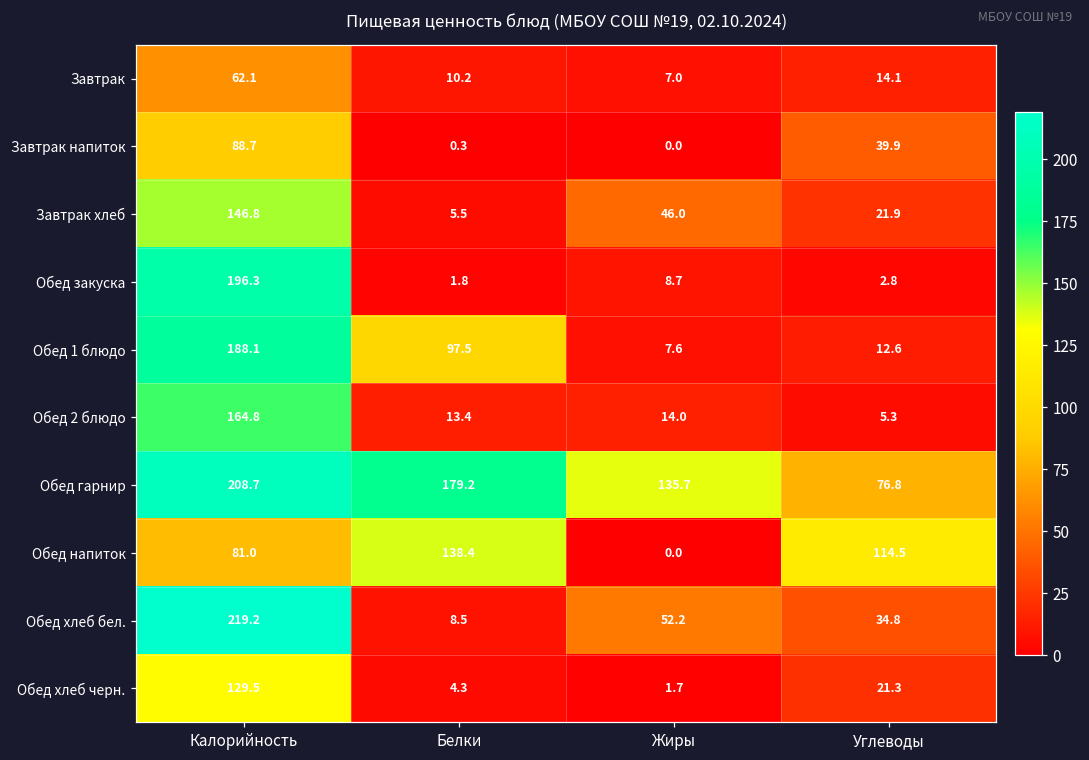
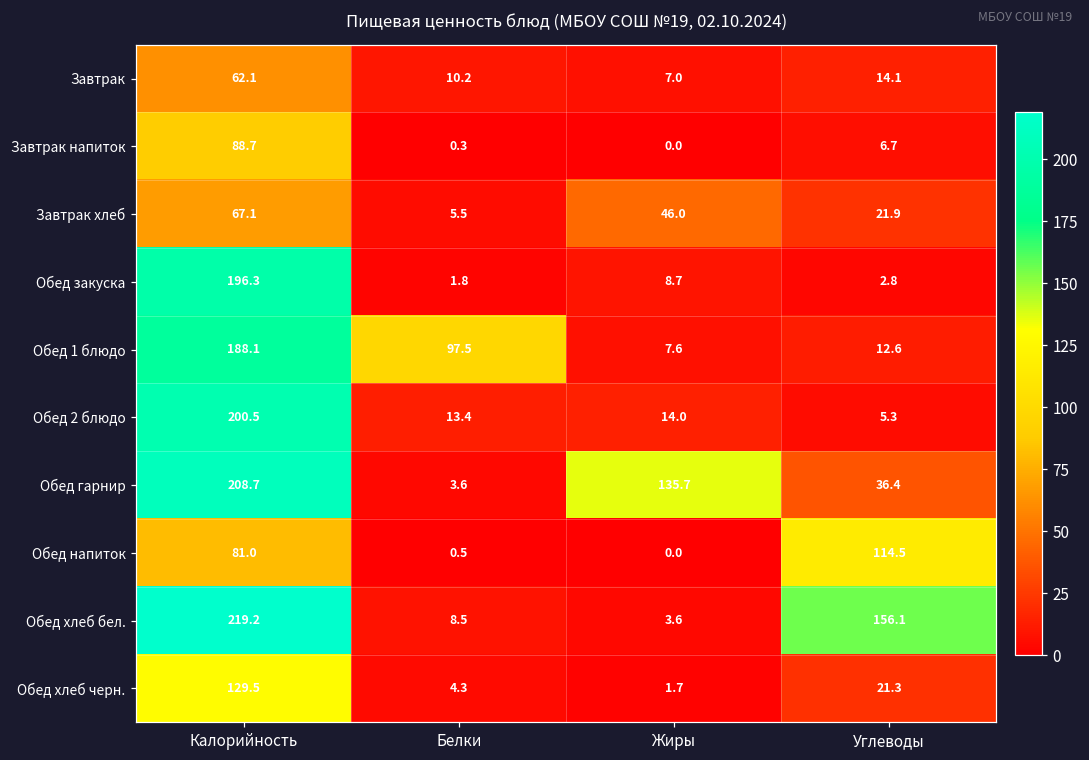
Завтрак напиток, Углеводы: 39.9 -> 6.7
Завтрак хлеб, Калорийность: 146.8 -> 67.1
Обед 2 блюдо, Калорийность: 164.8 -> 200.5
Обед гарнир, Белки: 179.2 -> 3.6
Обед гарнир, Углеводы: 76.8 -> 36.4
Обед напиток, Белки: 138.4 -> 0.5
Обед хлеб бел., Жиры: 52.2 -> 3.6
Обед хлеб бел., Углеводы: 34.8 -> 156.1
